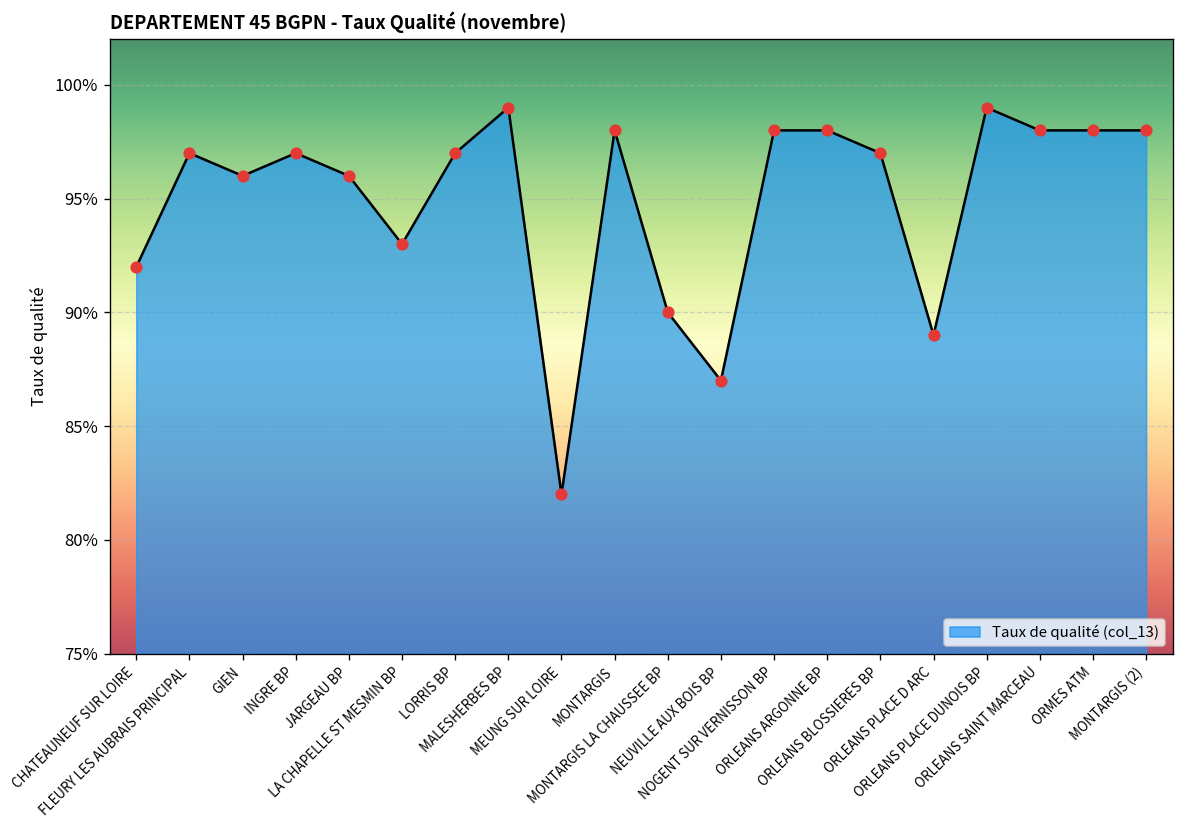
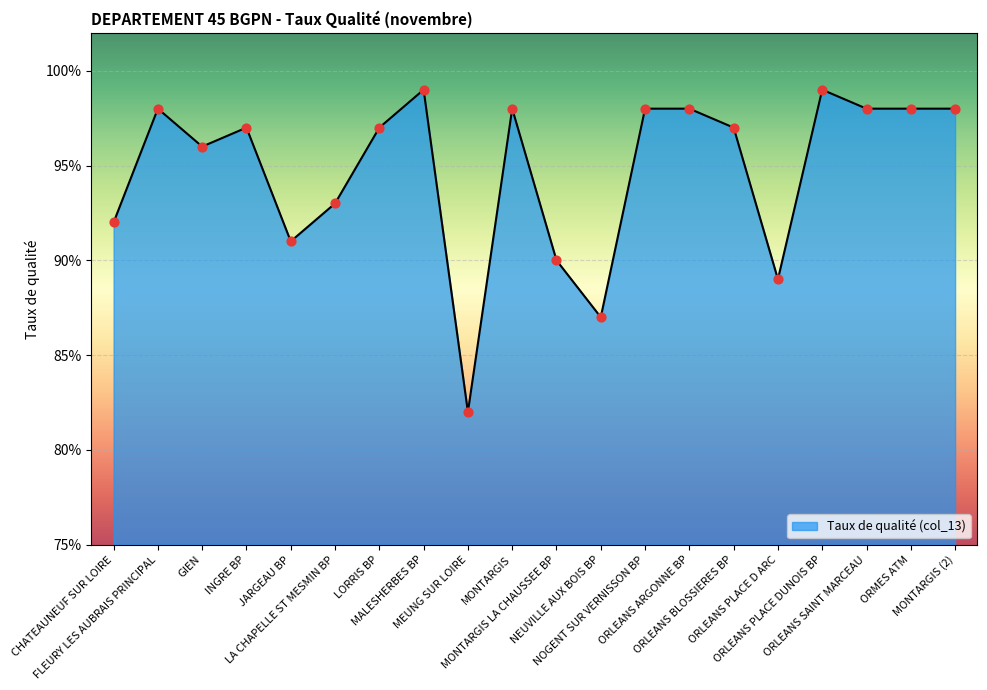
FLEURY LES AUBRAIS PRINCIPAL: 97.0% -> 98.0%
JARGEAU BP: 96.0% -> 91.0%
